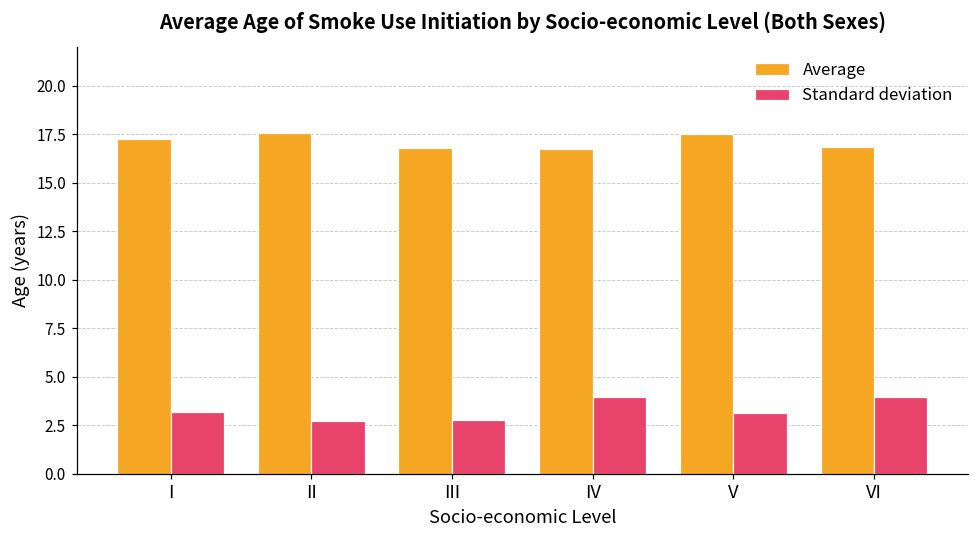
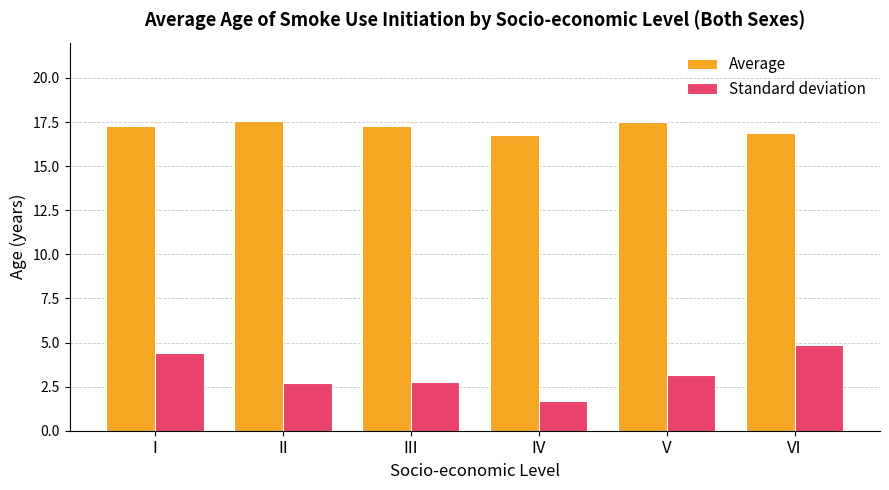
Standard deviation, I: 3.2 -> 4.4
Average, III: 16.8 -> 17.3
Standard deviation, IV: 4.0 -> 1.7
Standard deviation, VI: 4.0 -> 4.9
